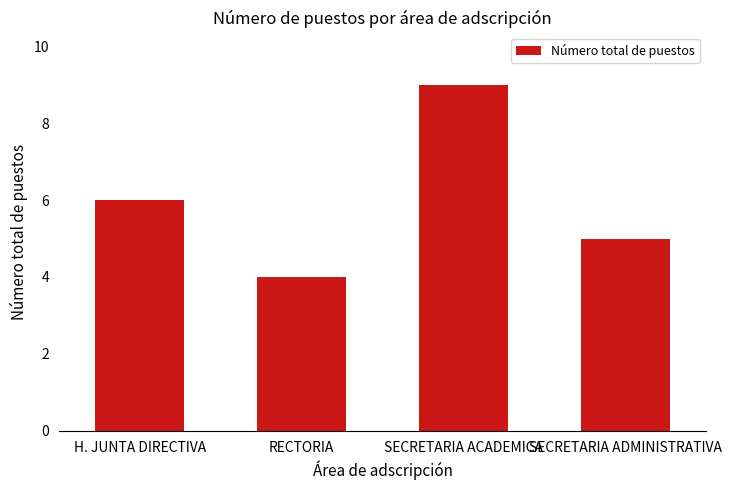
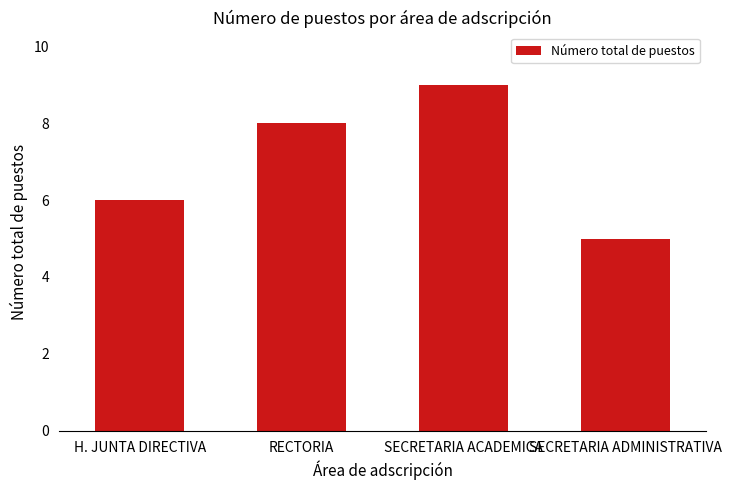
RECTORIA: 4 -> 8
